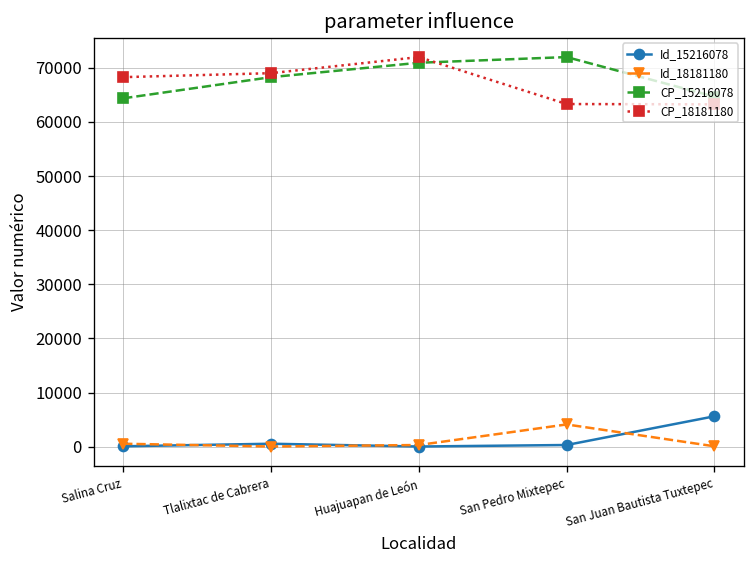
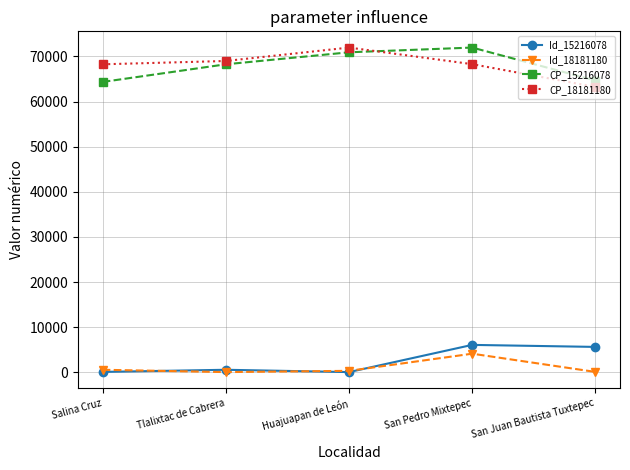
Id_15216078, San Pedro Mixtepec: 0 -> 6000
CP_18181180, San Pedro Mixtepec: 63000 -> 68000
